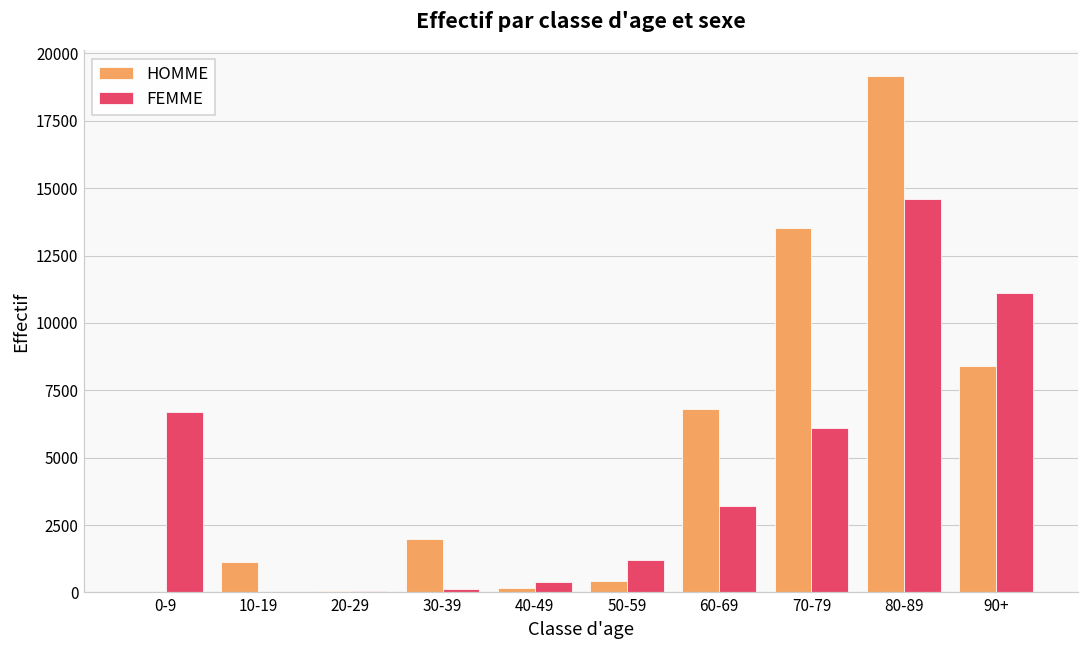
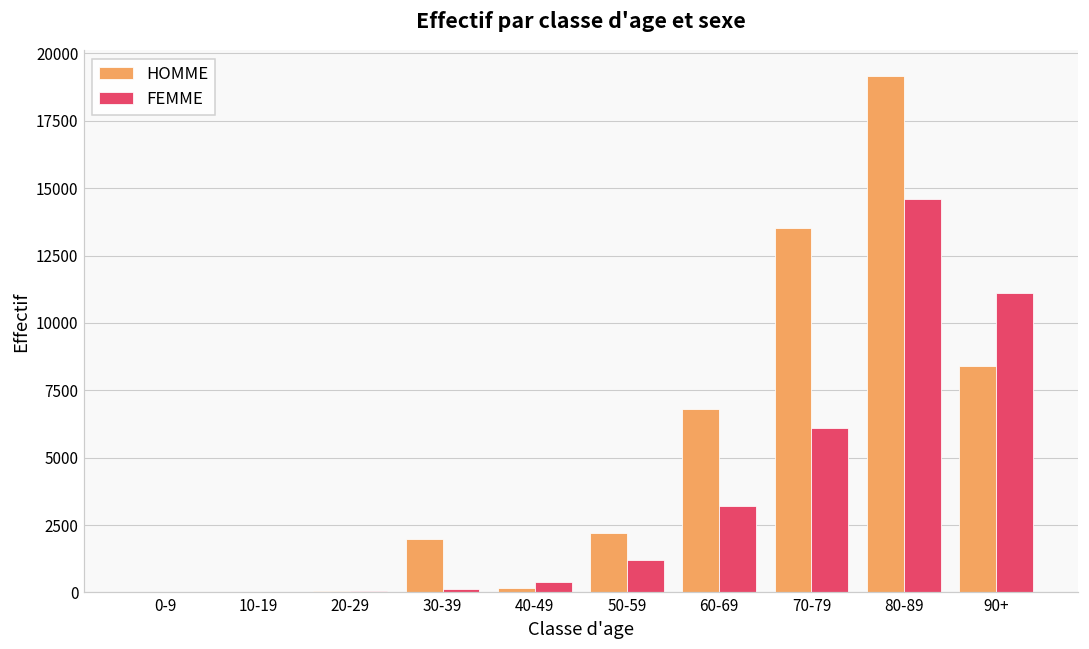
FEMME, 0-9: 6700 -> 0
HOMME, 10-19: 1100 -> 0
HOMME, 50-59: 400 -> 2200
